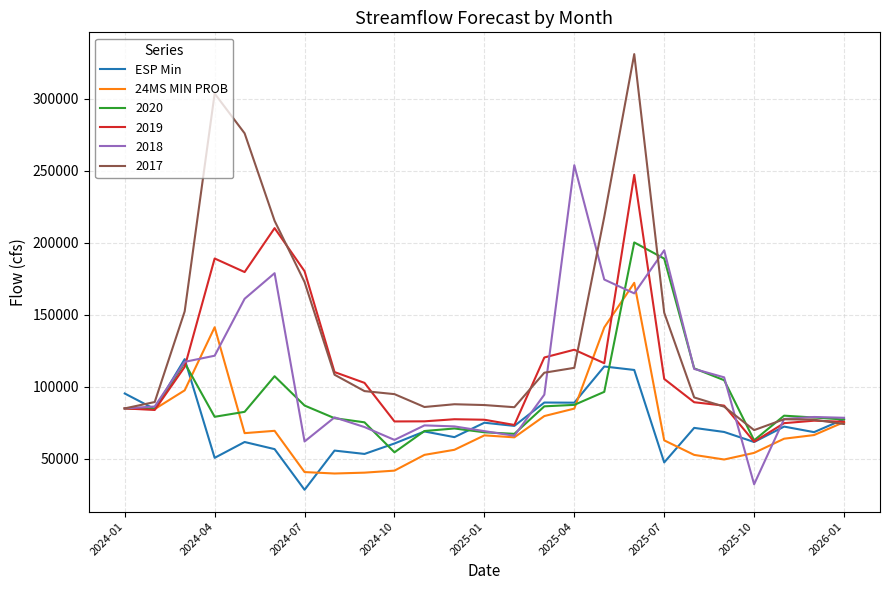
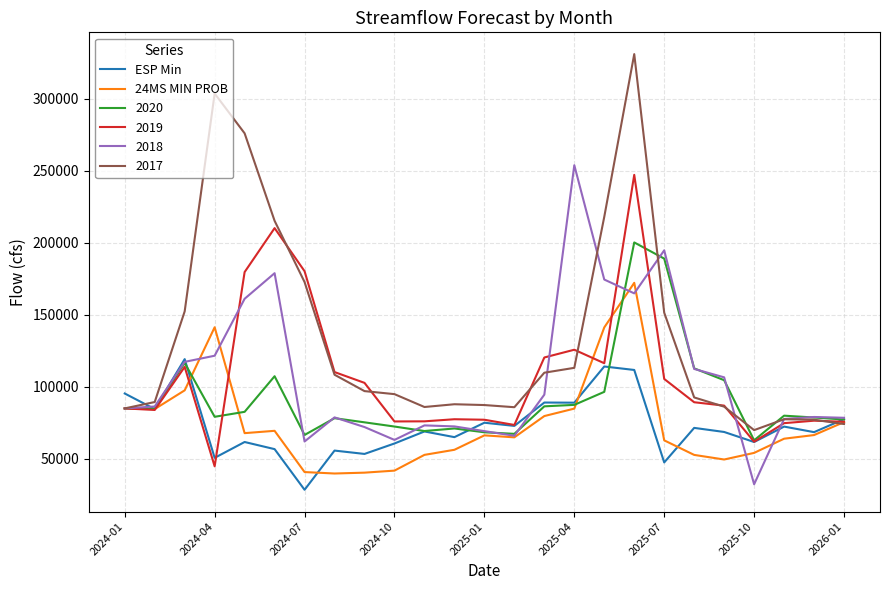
2019, 2024-04: 189000 -> 45000
2020, 2024-07: 87000 -> 67000
2020, 2024-10: 55000 -> 72000
